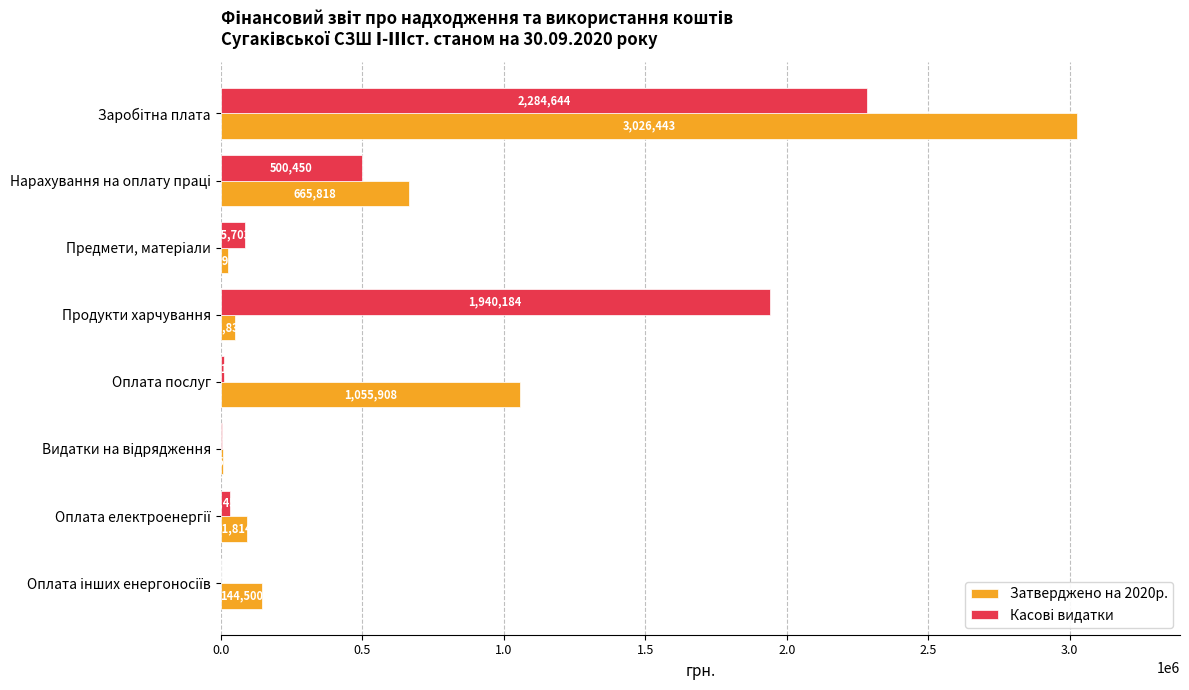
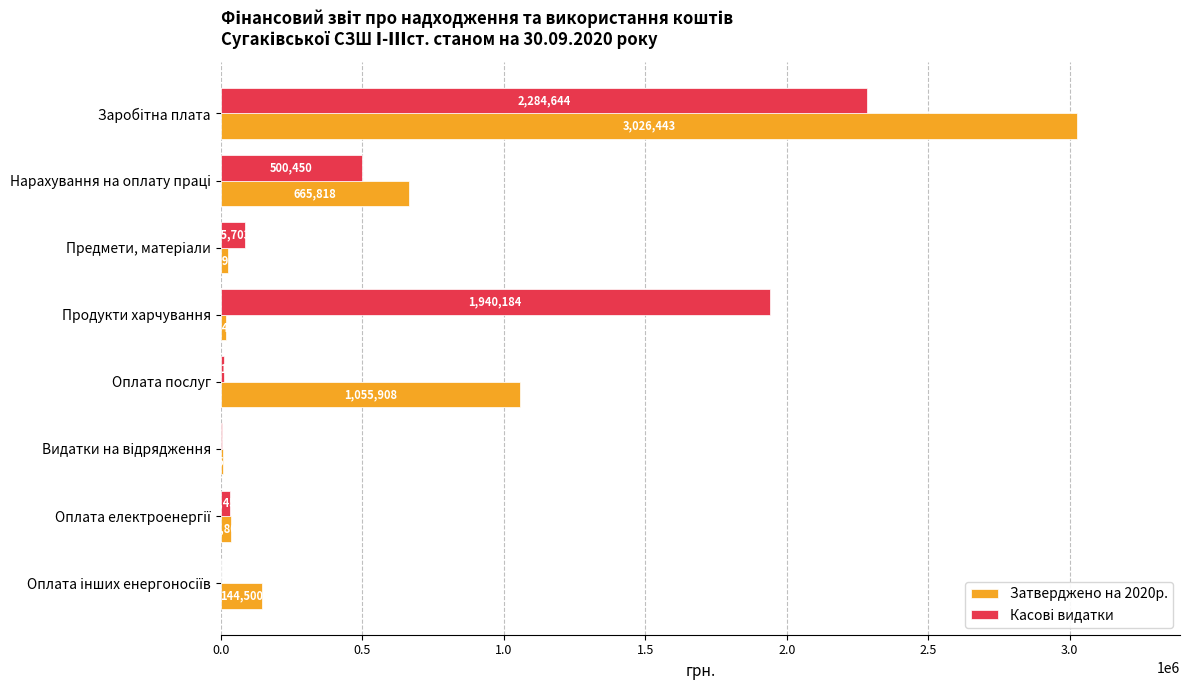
Затверджено на 2020р., Продукти харчування: 50000 -> 20000
Затверджено на 2020р., Оплата електроенергії: 90000 -> 30000
